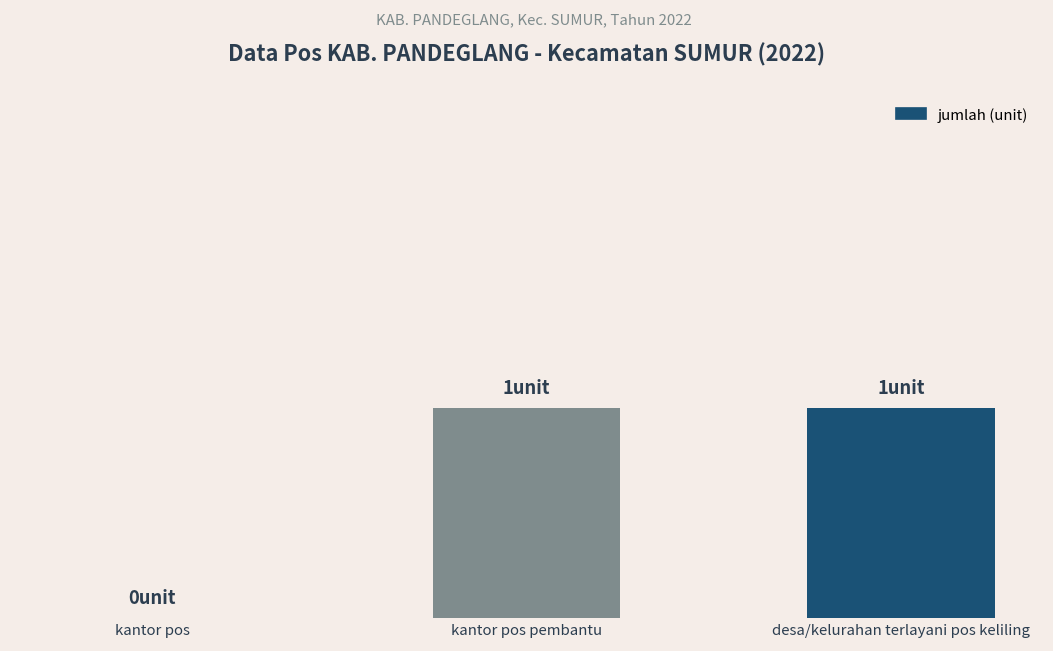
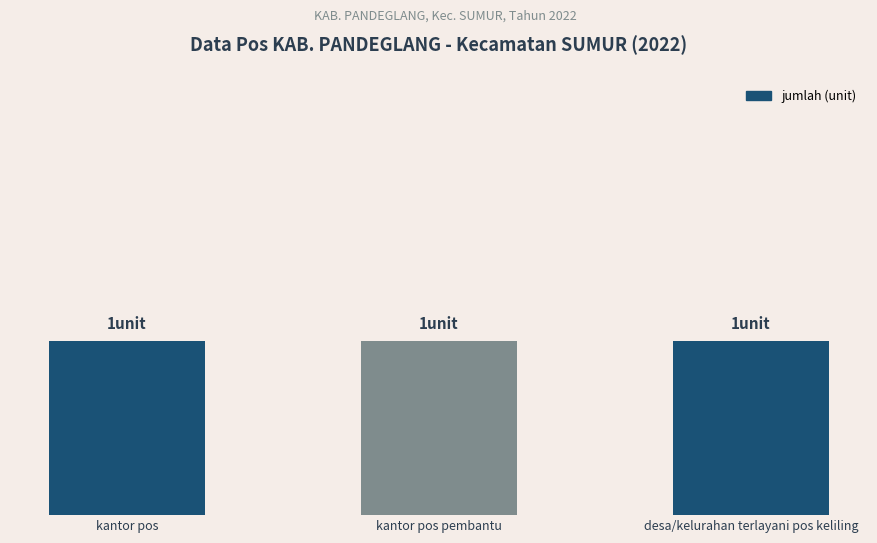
kantor pos: 0 -> 1
